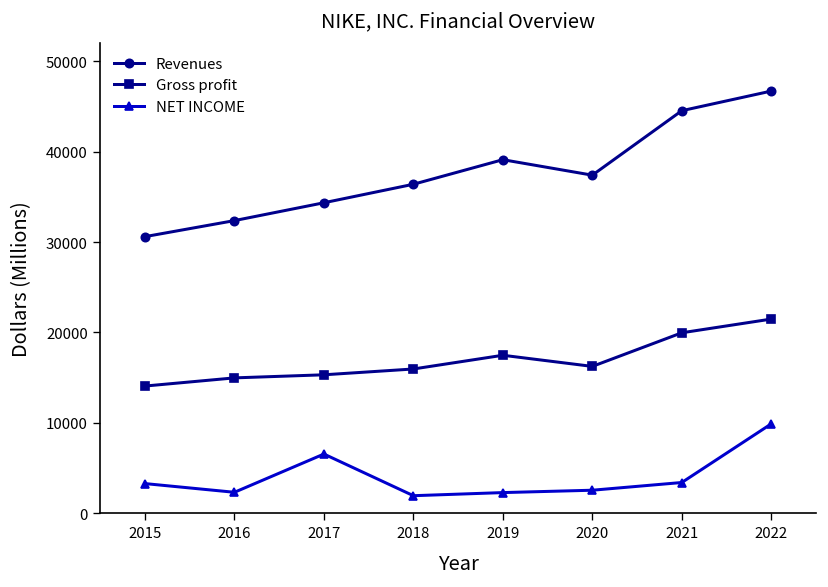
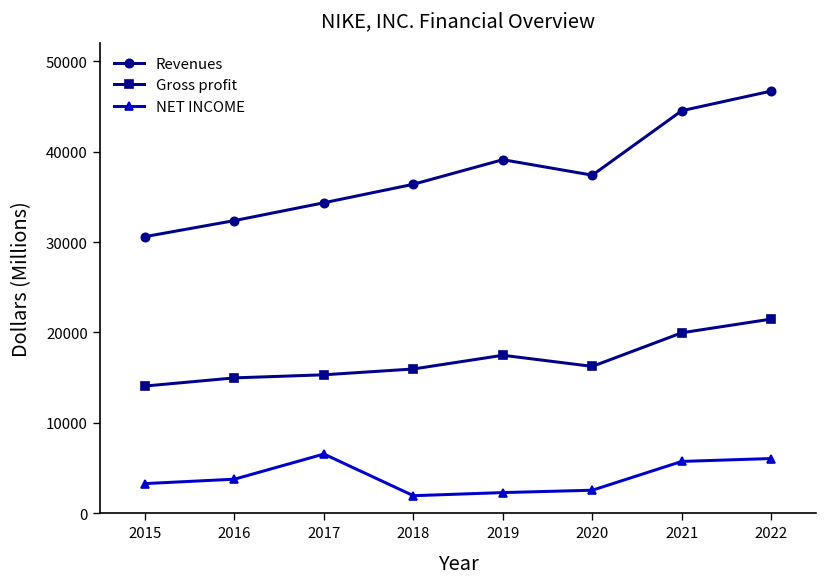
NET INCOME, 2016: 2000 -> 4000
NET INCOME, 2021: 3000 -> 6000
NET INCOME, 2022: 10000 -> 6000
